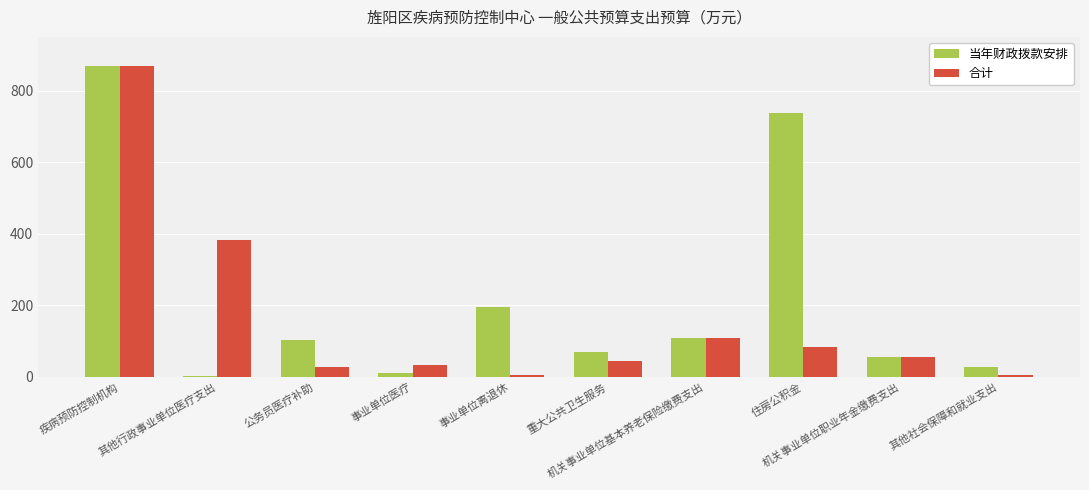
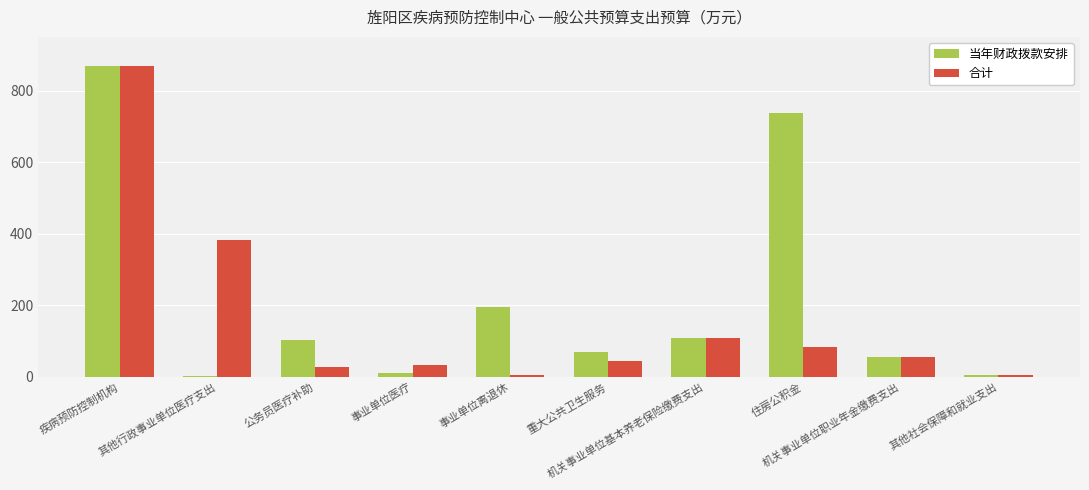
当年财政拨款安排, 其他社会保障和就业支出: 30 -> 10
